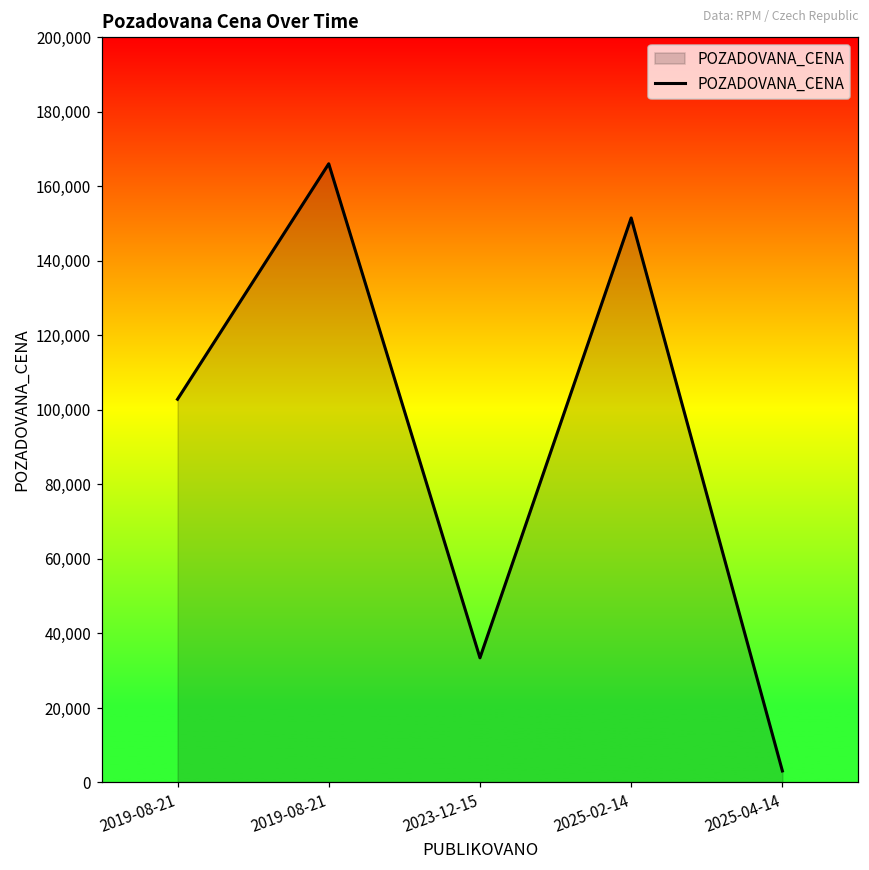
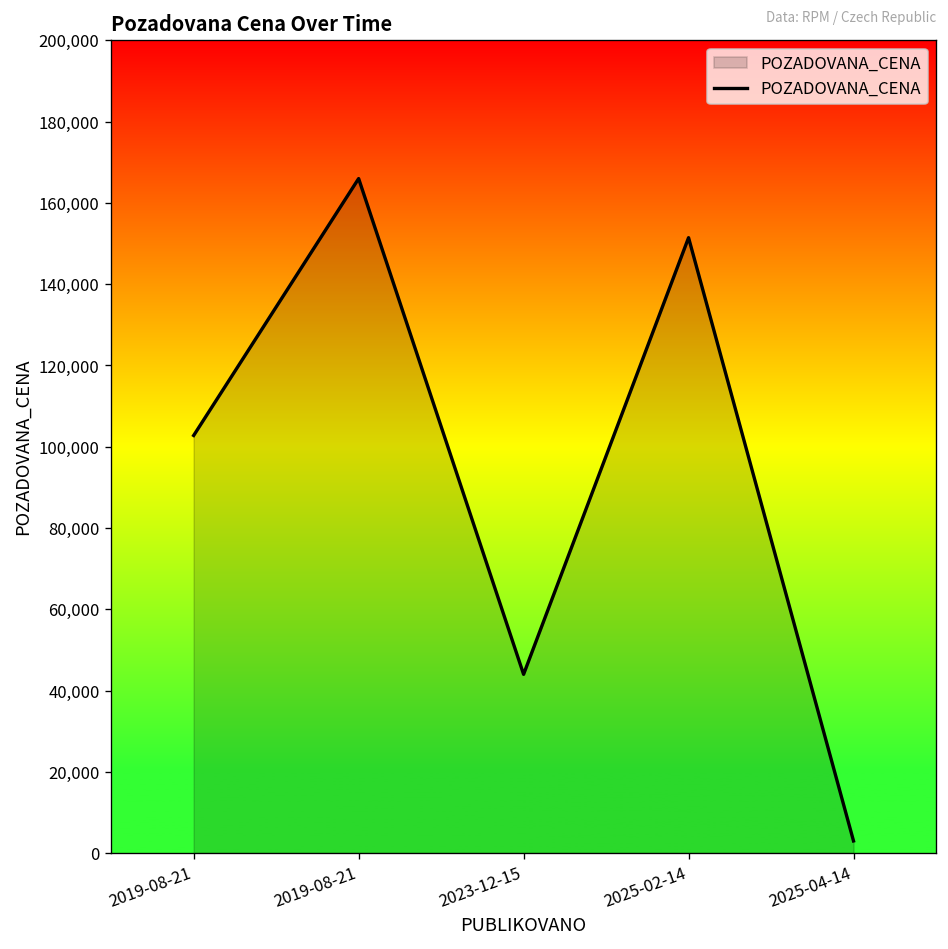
2023-12-15: 33,000 -> 44,000
